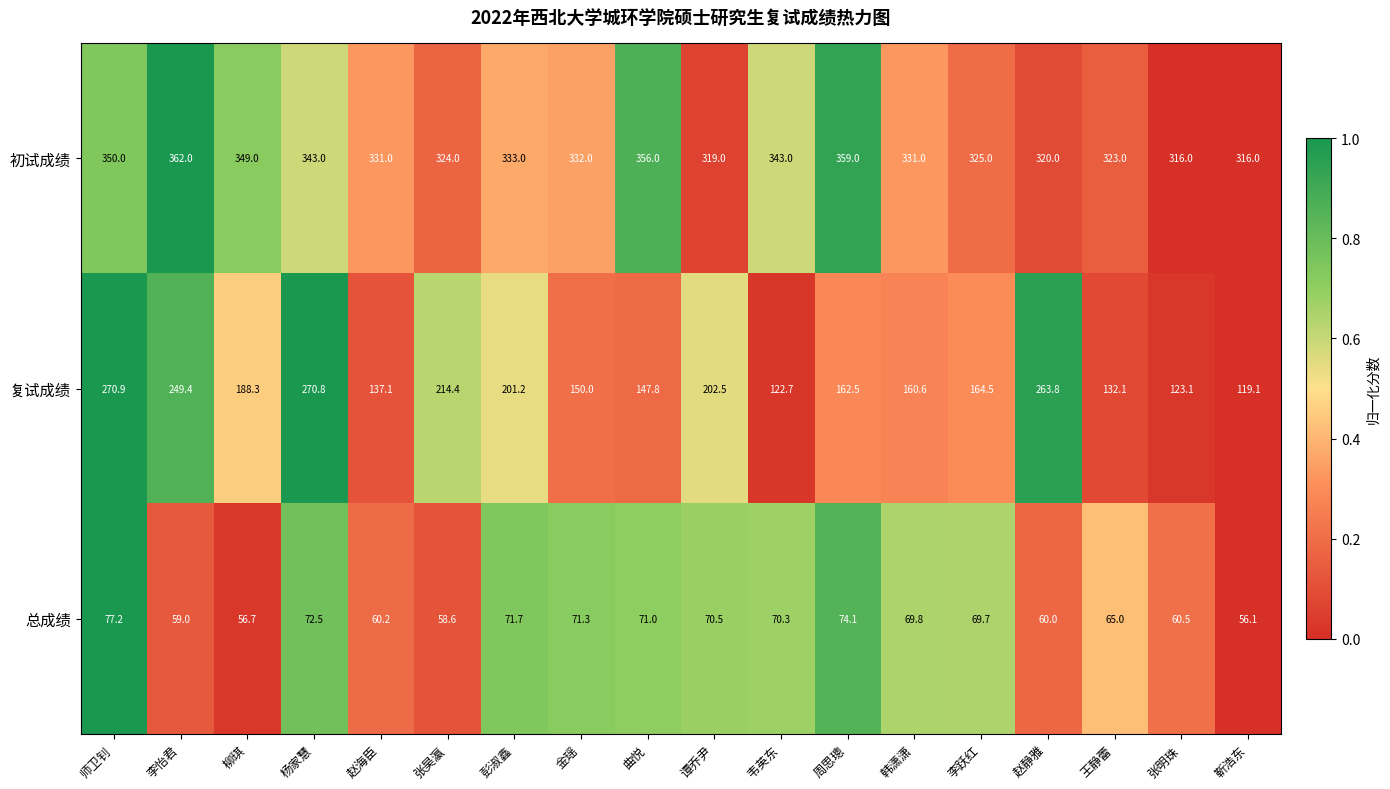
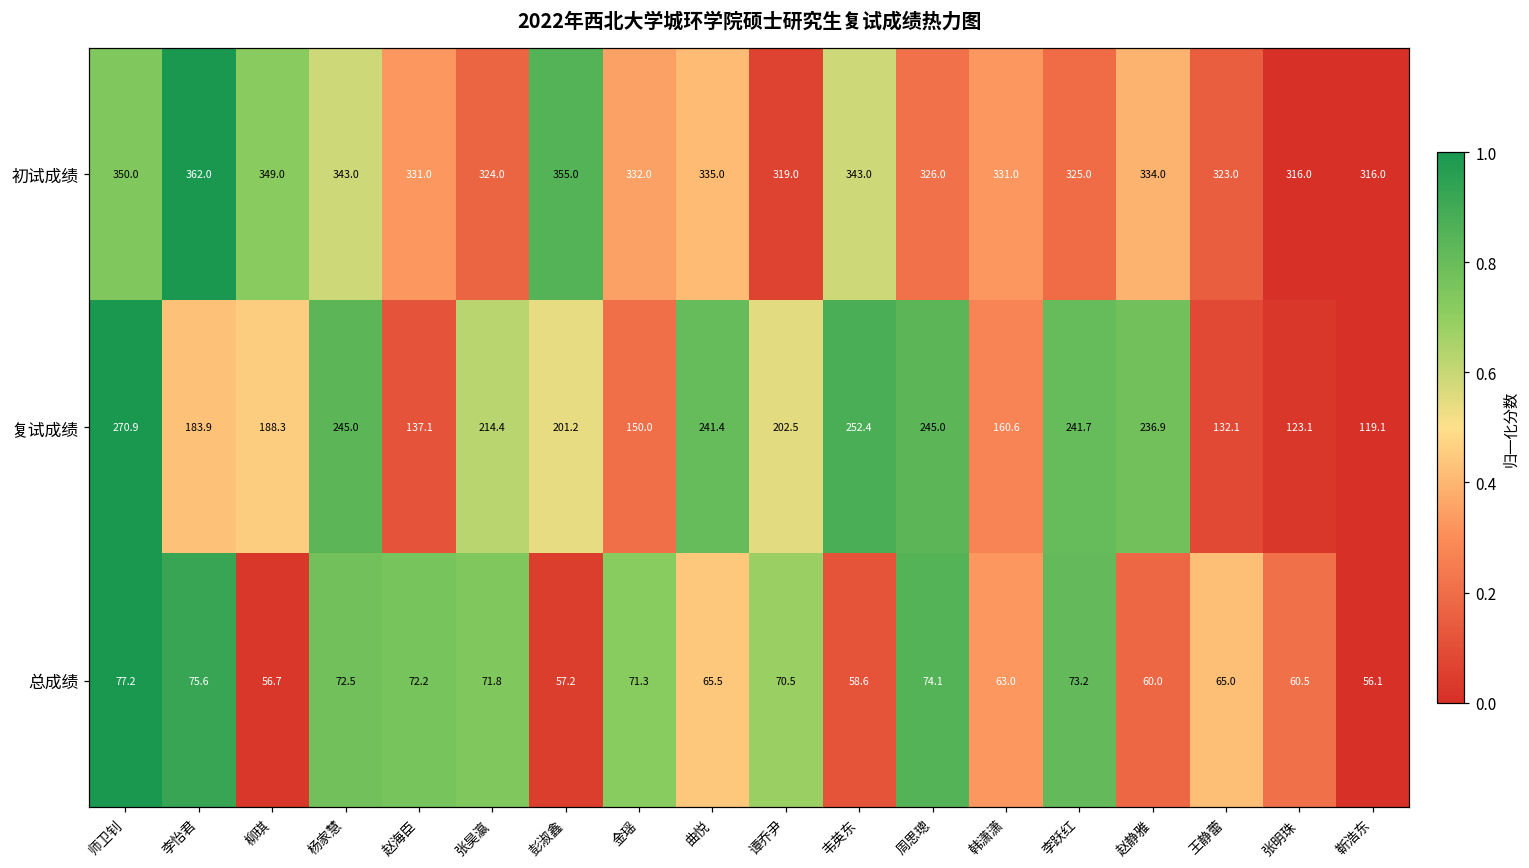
初试成绩, 彭淑鑫: 333.0 -> 355.0
初试成绩, 曲悦: 356.0 -> 335.0
初试成绩, 周思璁: 359.0 -> 326.0
初试成绩, 赵静雅: 320.0 -> 334.0
复试成绩, 李怡君: 249.4 -> 183.9
复试成绩, 杨家慧: 270.8 -> 245.0
复试成绩, 曲悦: 147.8 -> 241.4
复试成绩, 韦英东: 122.7 -> 252.4
复试成绩, 周思璁: 162.5 -> 245.0
复试成绩, 李跃红: 164.5 -> 241.7
复试成绩, 赵静雅: 263.8 -> 236.9
总成绩, 李怡君: 59.0 -> 75.6
总成绩, 赵海臣: 60.2 -> 72.2
总成绩, 张昊瀛: 58.6 -> 71.8
总成绩, 彭淑鑫: 71.7 -> 57.2
总成绩, 曲悦: 71.0 -> 65.5
总成绩, 韦英东: 70.3 -> 58.6
总成绩, 韩潇潇: 69.8 -> 63.0
总成绩, 李跃红: 69.7 -> 73.2
